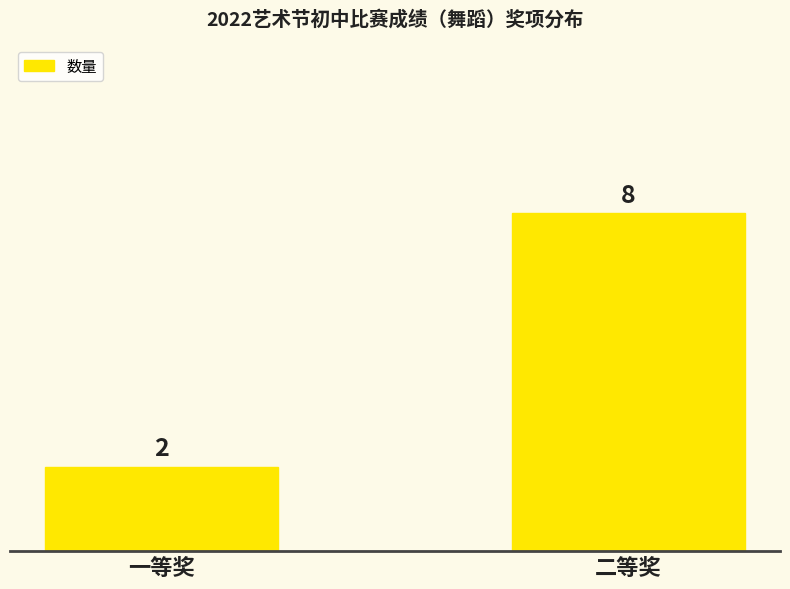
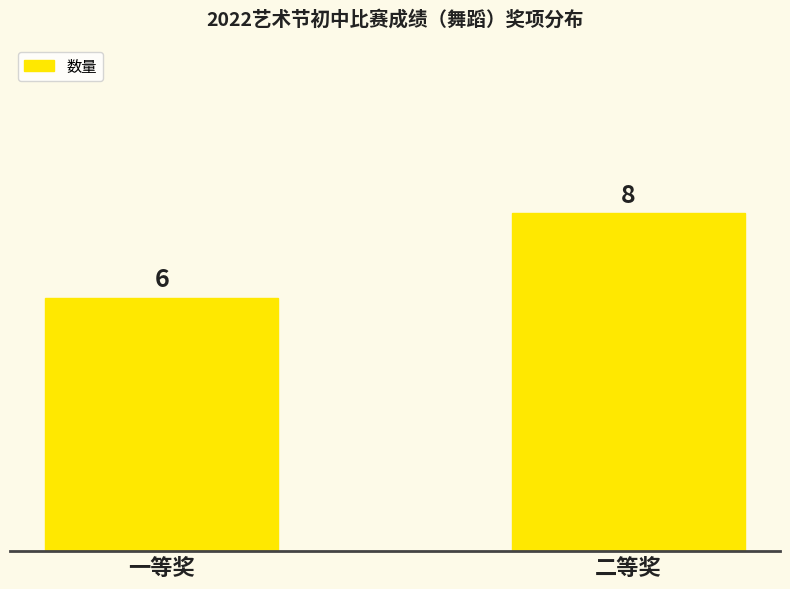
一等奖: 2 -> 6
